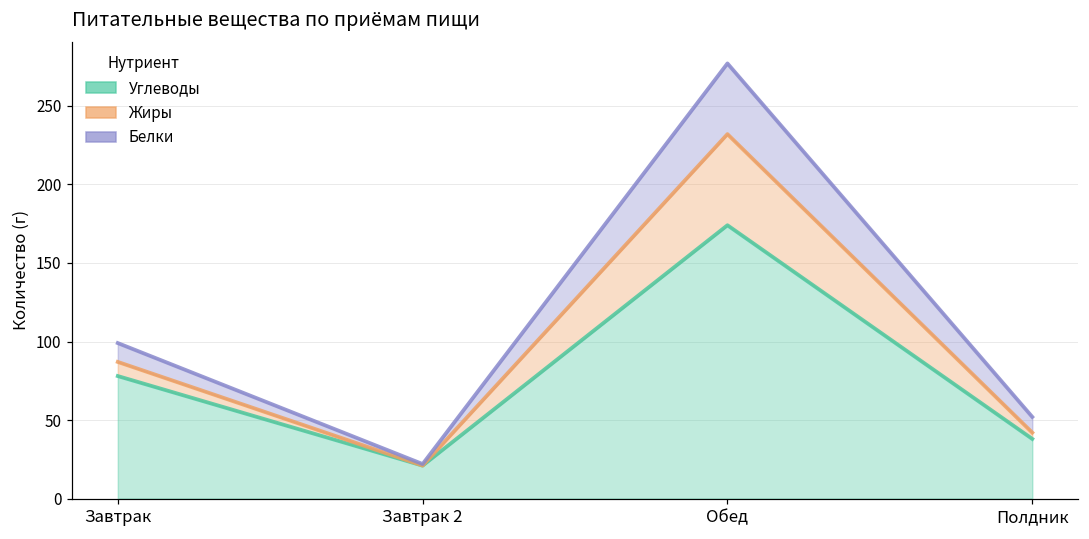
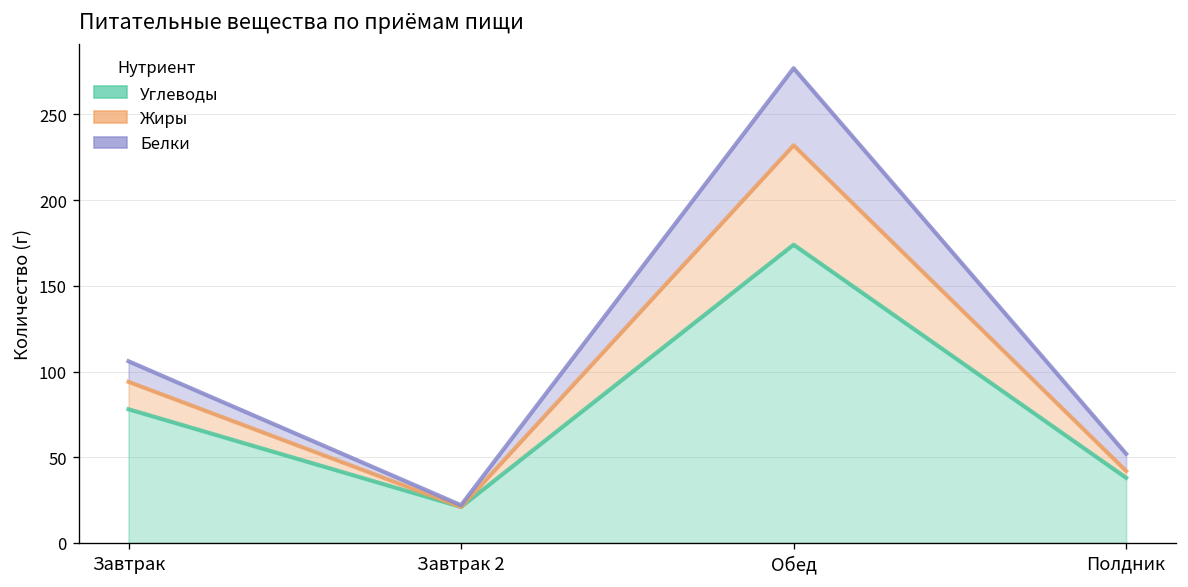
Жиры, Завтрак: 9 -> 16
